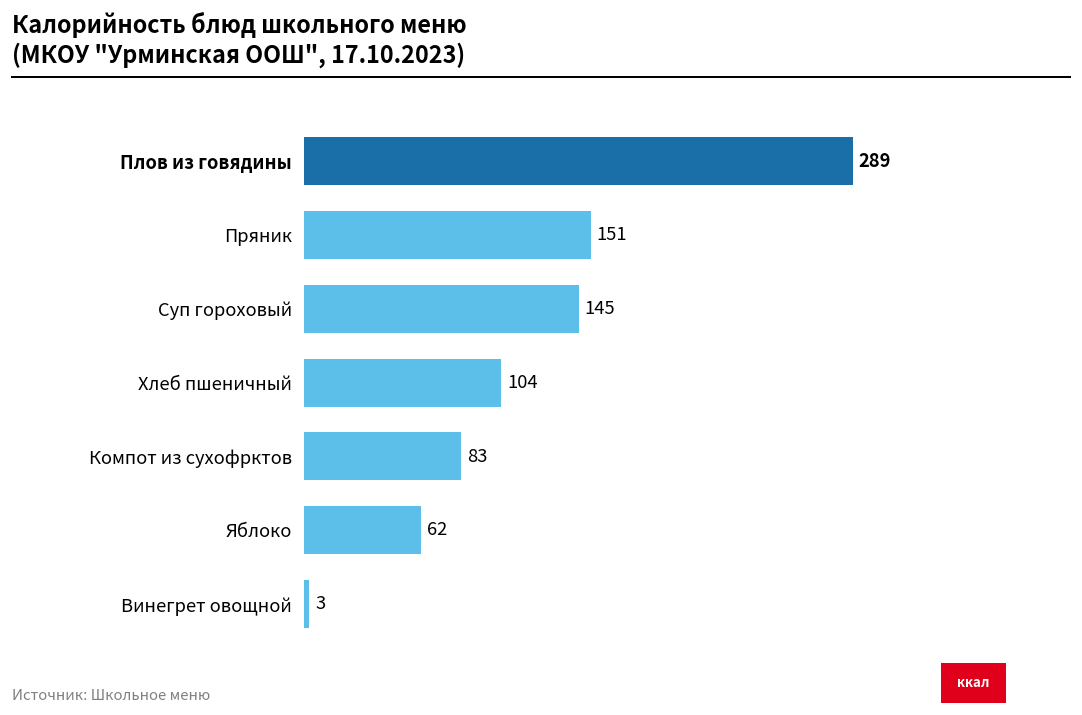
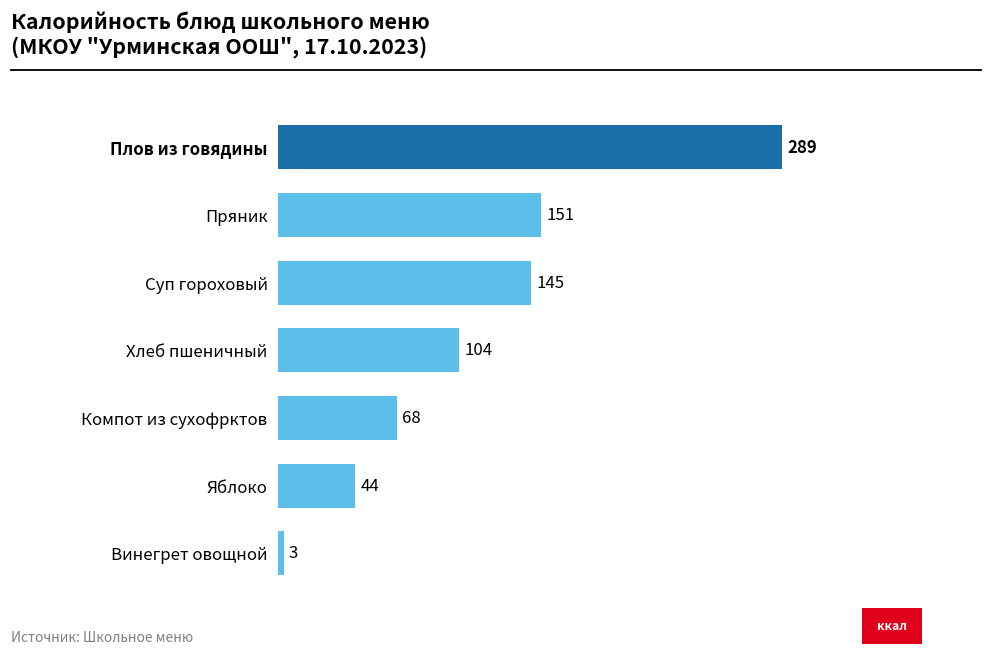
Компот из сухофрктов: 83 -> 68
Яблоко: 62 -> 44
